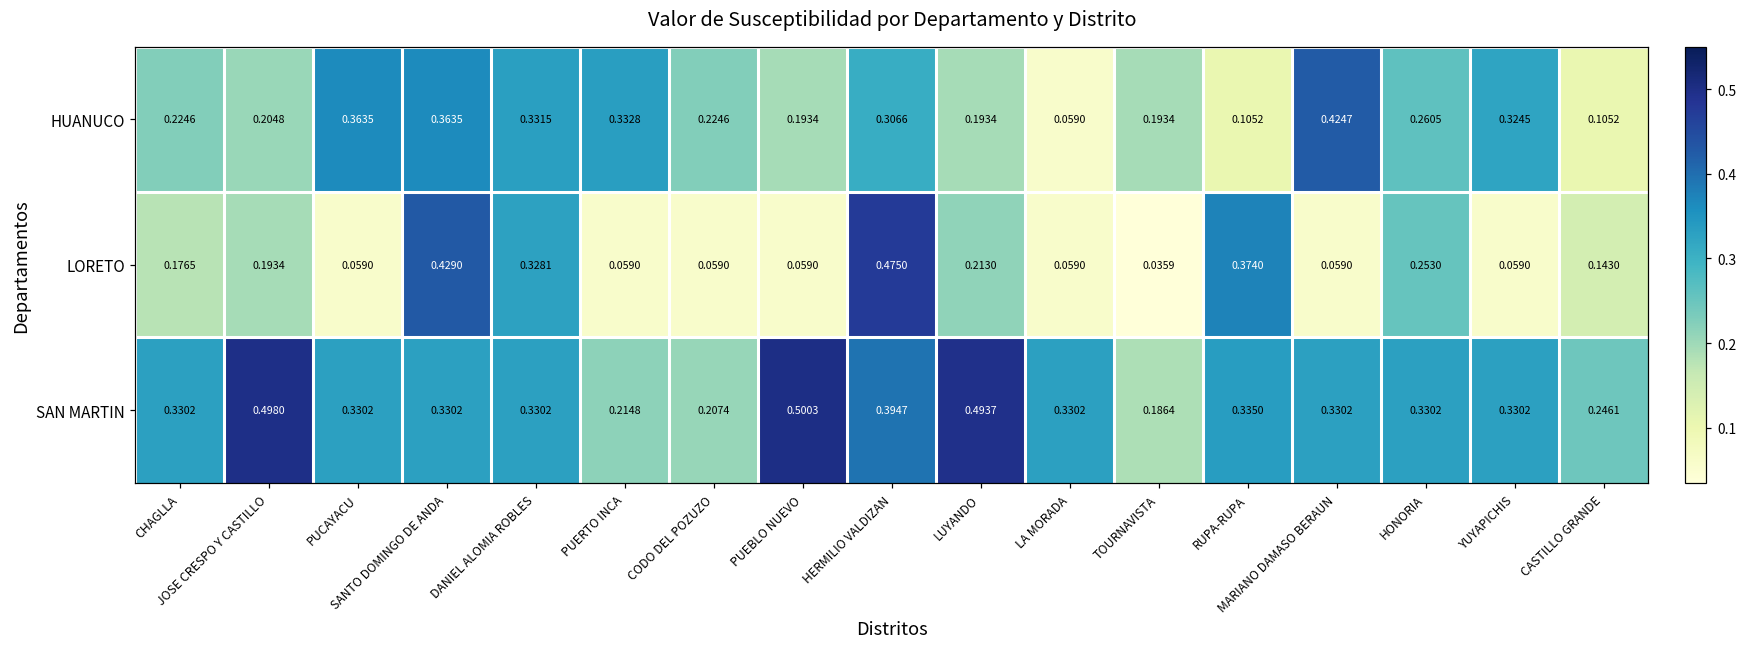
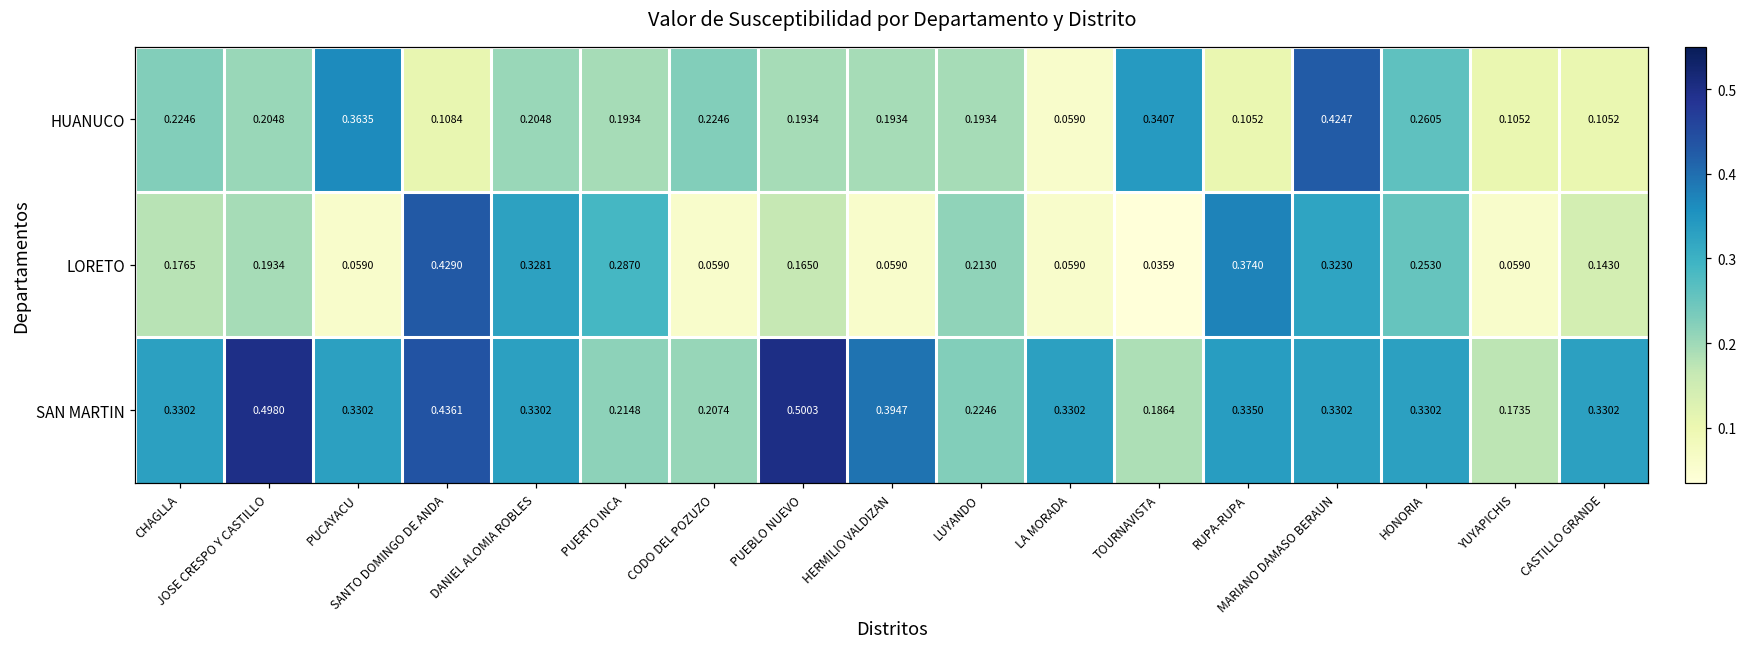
HUANUCO, SANTO DOMINGO DE ANDA: 0.3635 -> 0.1084
HUANUCO, DANIEL ALOMIA ROBLES: 0.3315 -> 0.2048
HUANUCO, PUERTO INCA: 0.3328 -> 0.1934
HUANUCO, HERMILIO VALDIZAN: 0.3066 -> 0.1934
HUANUCO, TOURNAVISTA: 0.1934 -> 0.3407
HUANUCO, YUYAPICHIS: 0.3245 -> 0.1052
LORETO, PUERTO INCA: 0.0590 -> 0.2870
LORETO, PUEBLO NUEVO: 0.0590 -> 0.1650
LORETO, HERMILIO VALDIZAN: 0.4750 -> 0.0590
LORETO, MARIANO DAMASO BERAUN: 0.0590 -> 0.3230
SAN MARTIN, SANTO DOMINGO DE ANDA: 0.3302 -> 0.4361
SAN MARTIN, LUYANDO: 0.4937 -> 0.2246
SAN MARTIN, YUYAPICHIS: 0.3302 -> 0.1735
SAN MARTIN, CASTILLO GRANDE: 0.2461 -> 0.3302
